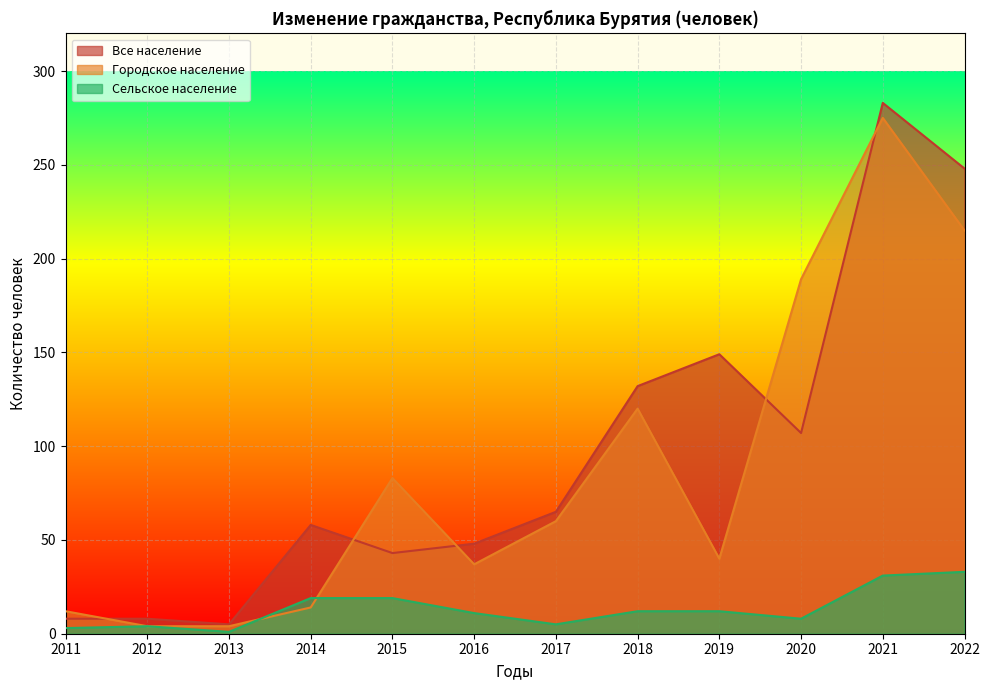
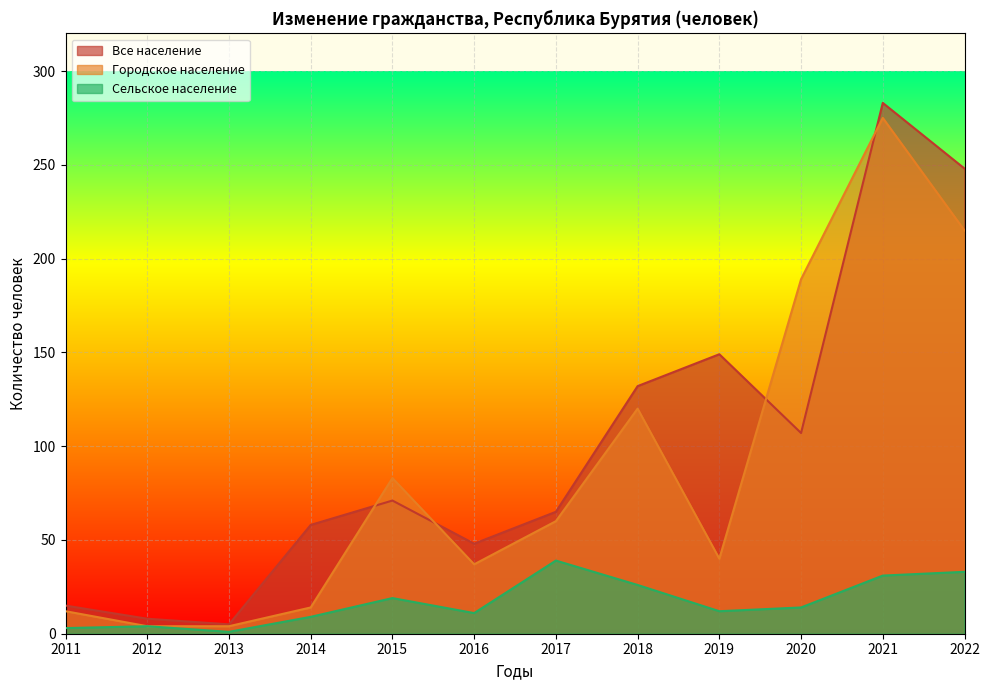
Все население, 2011: 8 -> 15
Сельское население, 2014: 19 -> 9
Все население, 2015: 43 -> 71
Сельское население, 2017: 5 -> 39
Сельское население, 2018: 12 -> 26
Сельское население, 2020: 8 -> 14
